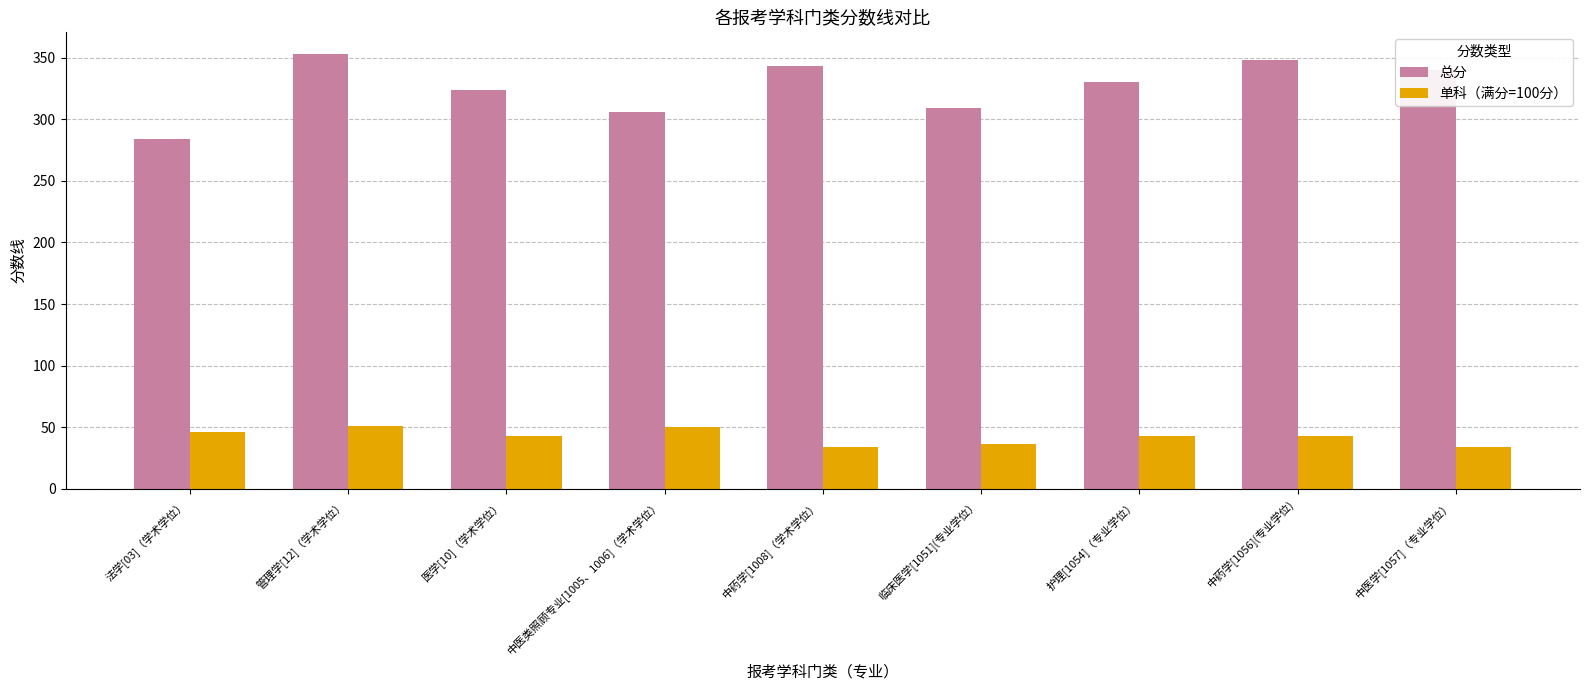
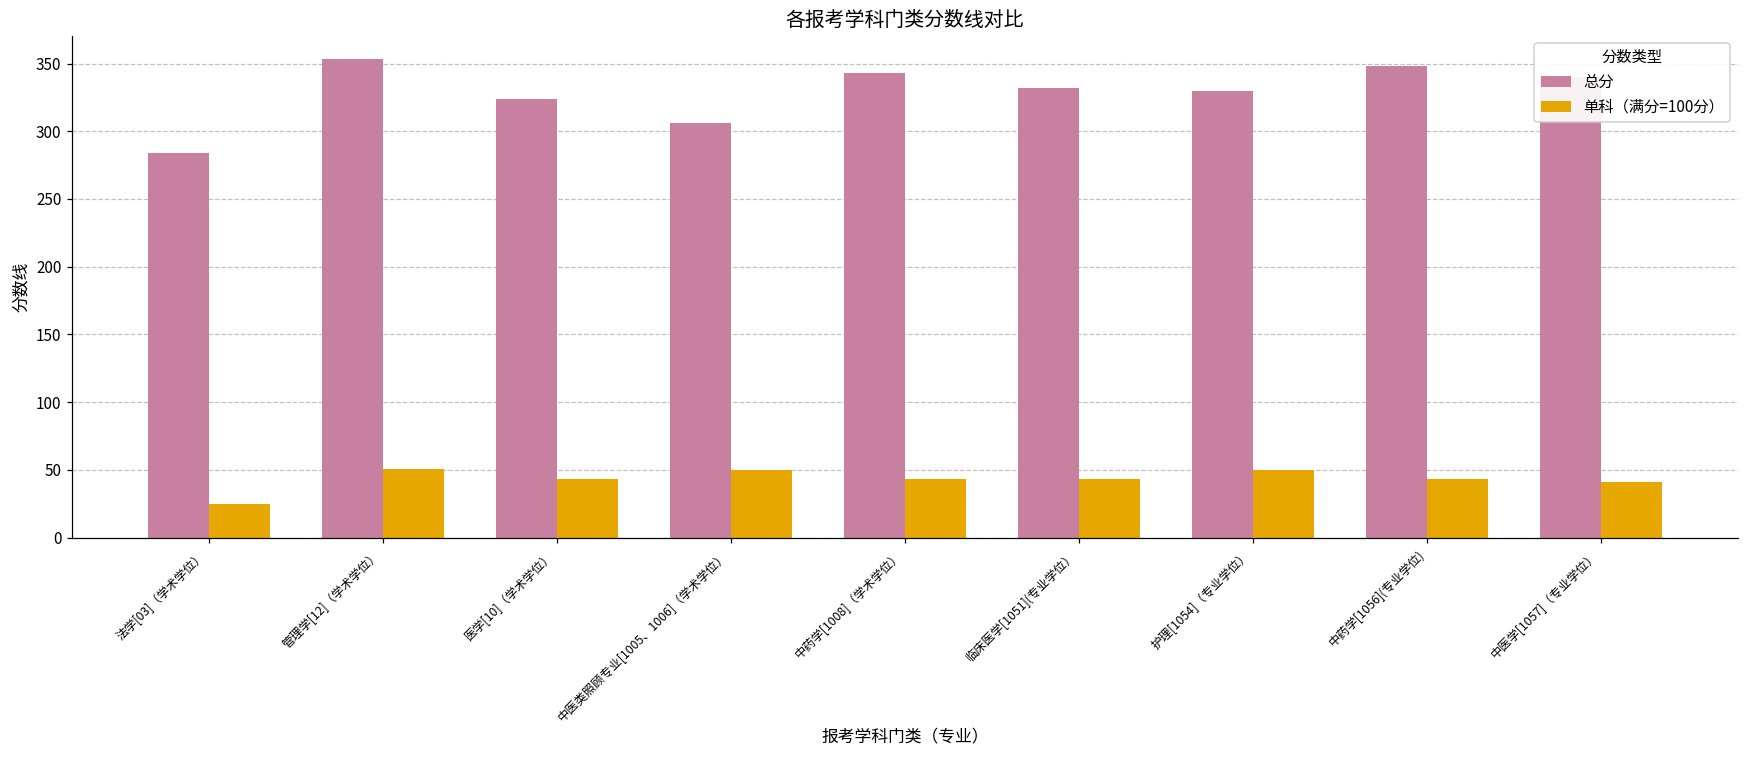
单科（满分=100分）, 法学[03]（学术学位）: 46 -> 25
单科（满分=100分）, 中药学[1008]（学术学位）: 34 -> 43
总分, 临床医学[1051](专业学位）: 309 -> 332
单科（满分=100分）, 临床医学[1051](专业学位）: 36 -> 43
单科（满分=100分）, 护理[1054]（专业学位）: 43 -> 50
单科（满分=100分）, 中医学[1057]（专业学位）: 34 -> 41
